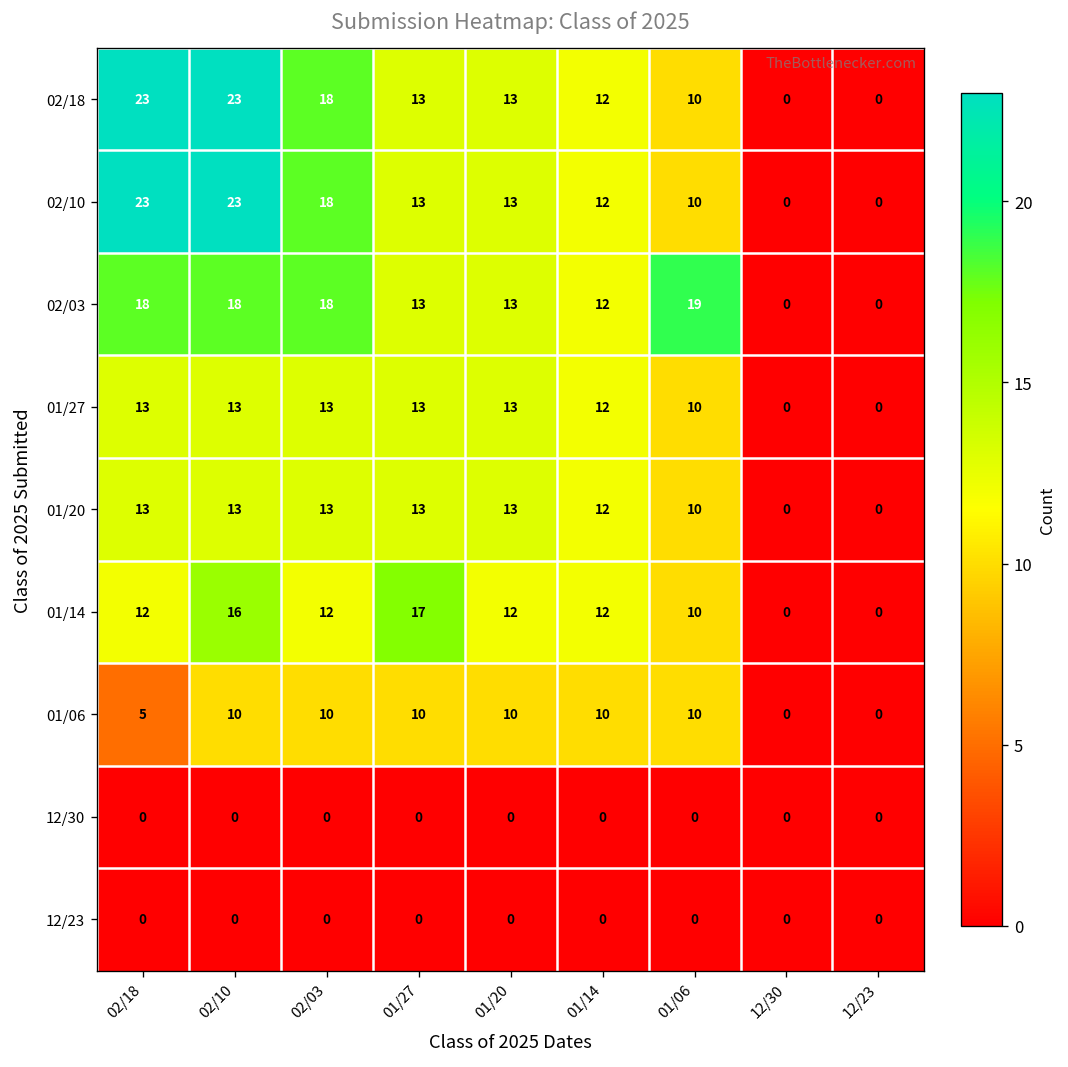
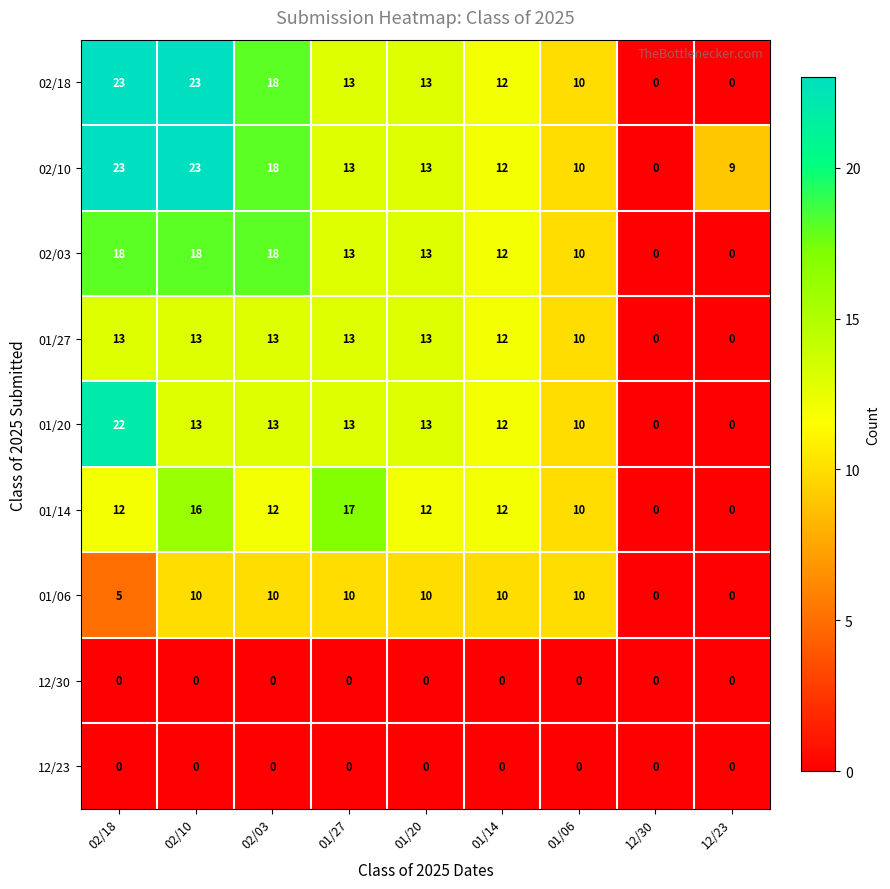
02/10, 12/23: 0 -> 9
02/03, 01/06: 19 -> 10
01/20, 02/18: 13 -> 22
